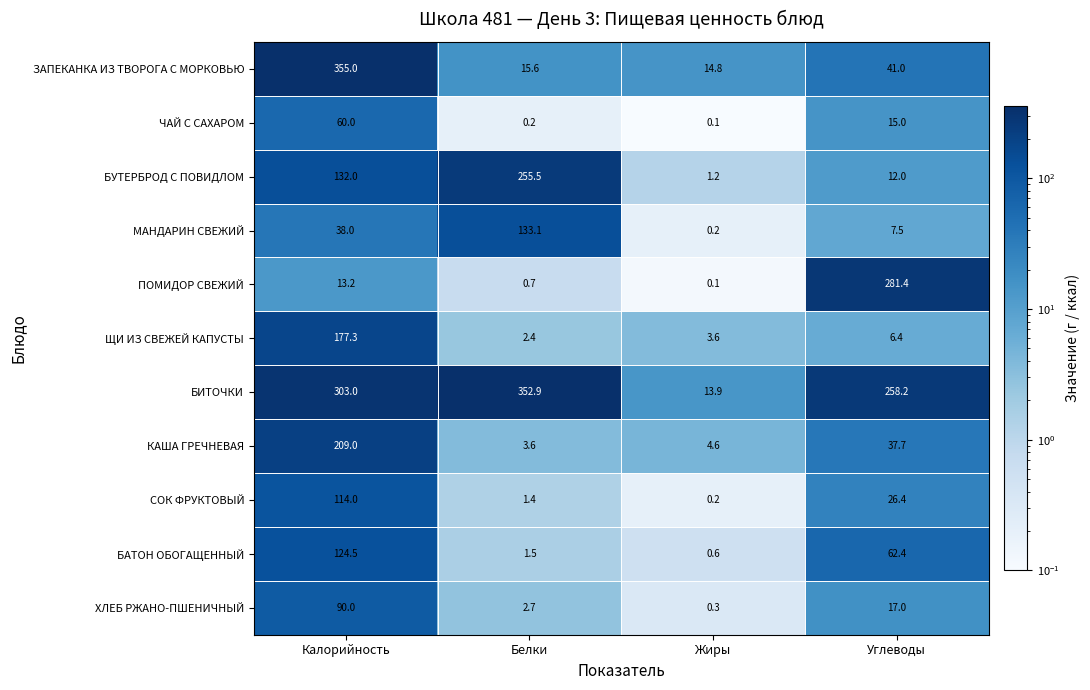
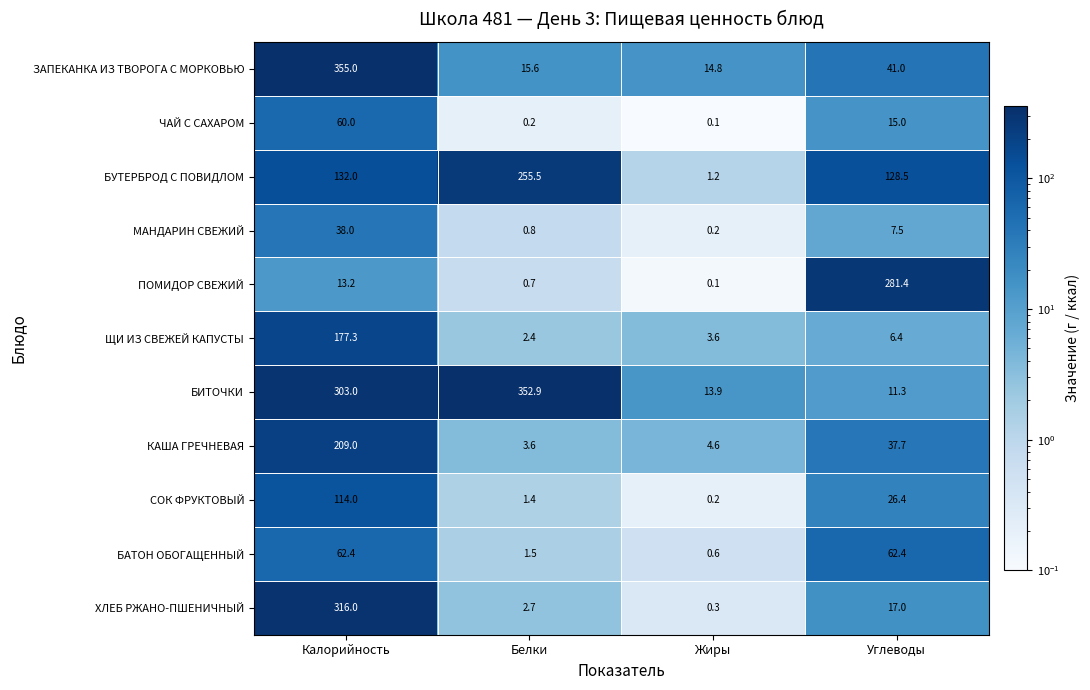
БУТЕРБРОД С ПОВИДЛОМ, Углеводы: 12.0 -> 128.5
МАНДАРИН СВЕЖИЙ, Белки: 133.1 -> 0.8
БИТОЧКИ, Углеводы: 258.2 -> 11.3
БАТОН ОБОГАЩЕННЫЙ, Калорийность: 124.5 -> 62.4
ХЛЕБ РЖАНО-ПШЕНИЧНЫЙ, Калорийность: 90.0 -> 316.0
